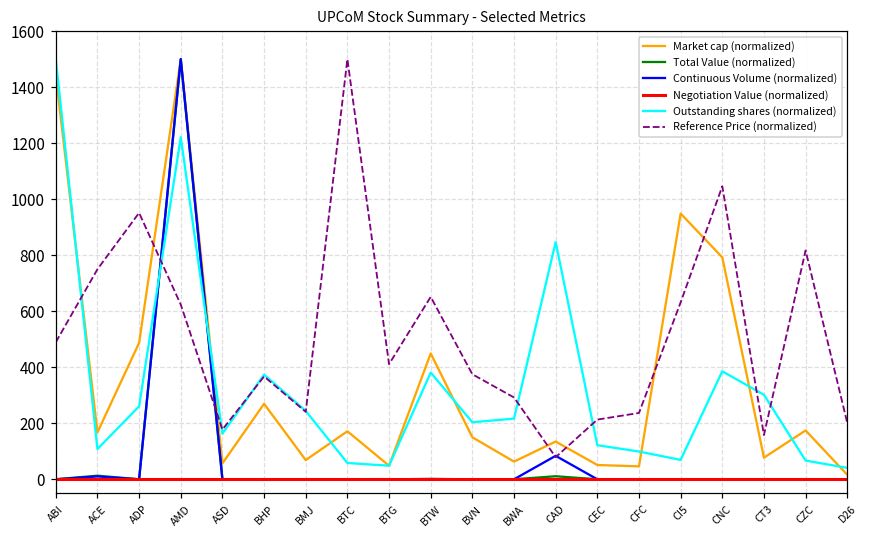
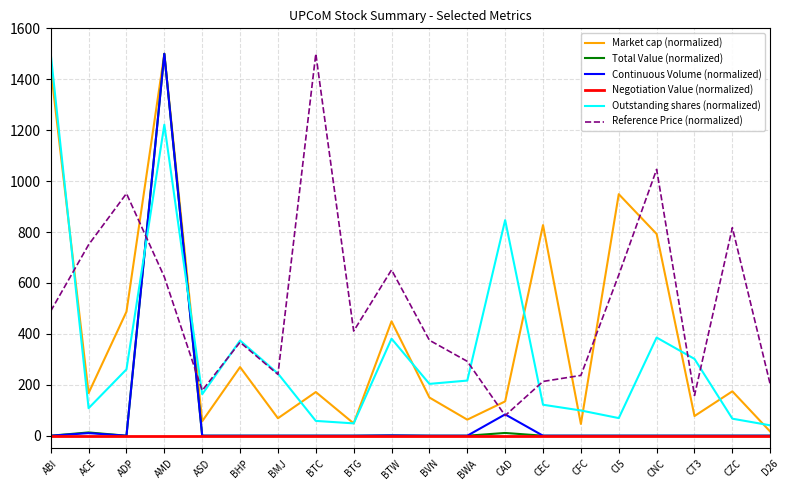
Market cap (normalized), CEC: 50 -> 830
